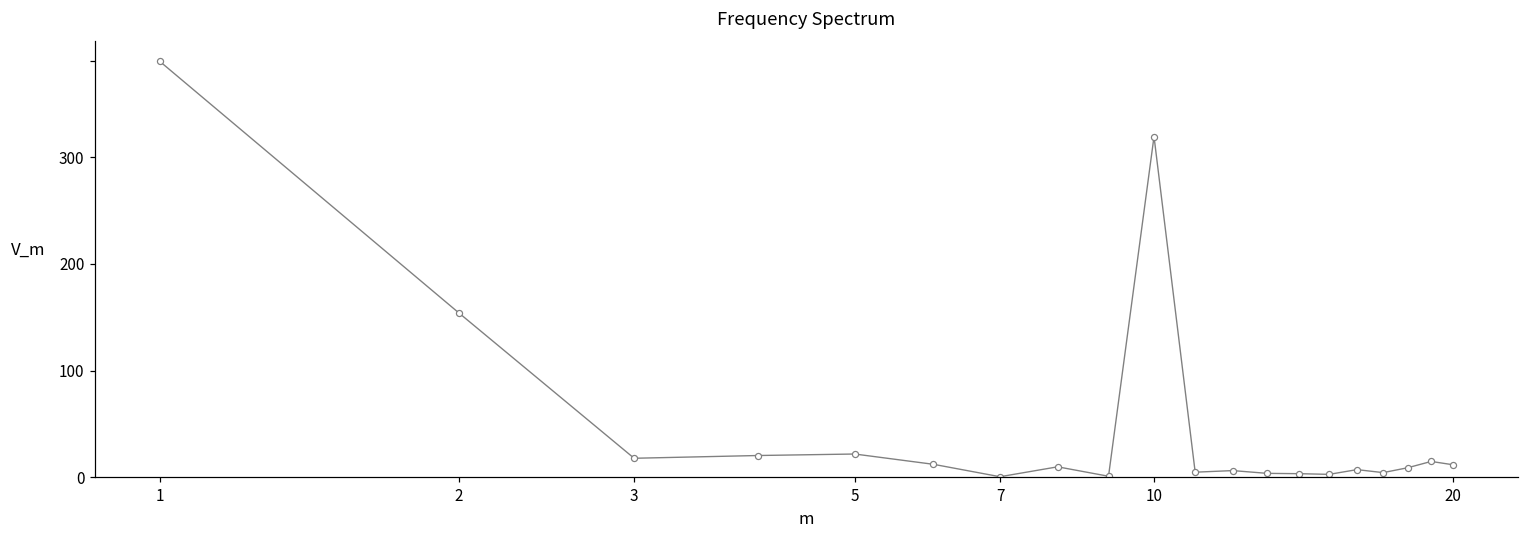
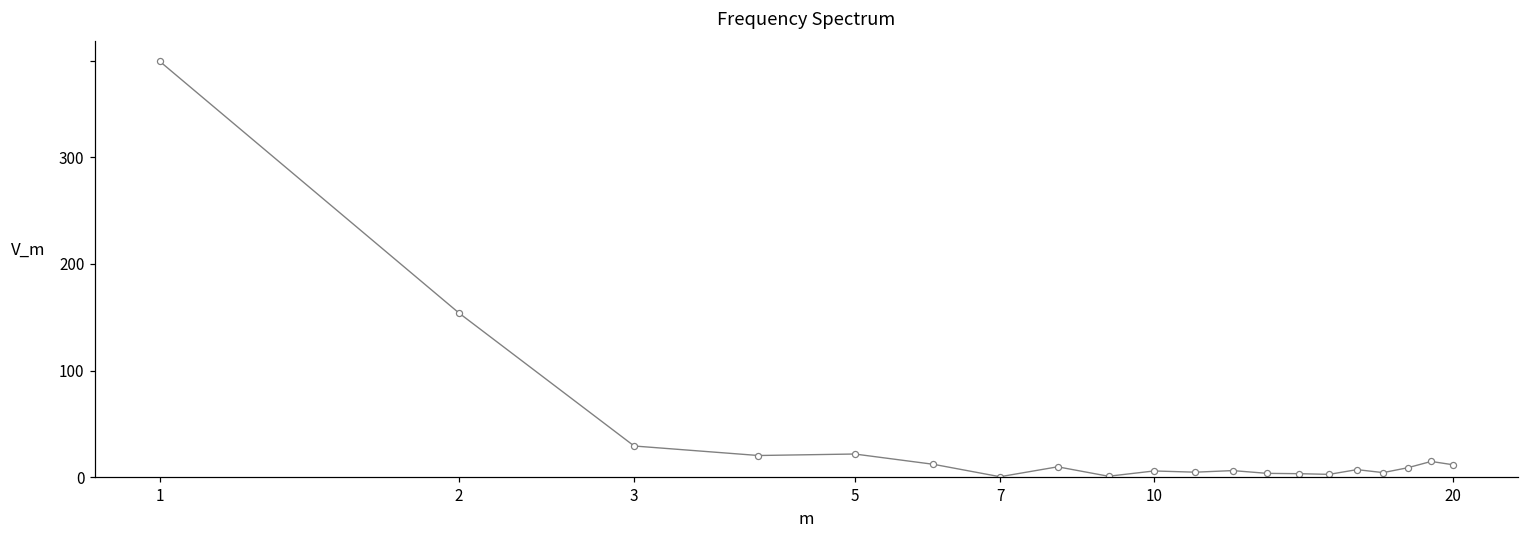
3: 20 -> 30
10: 320 -> 10
